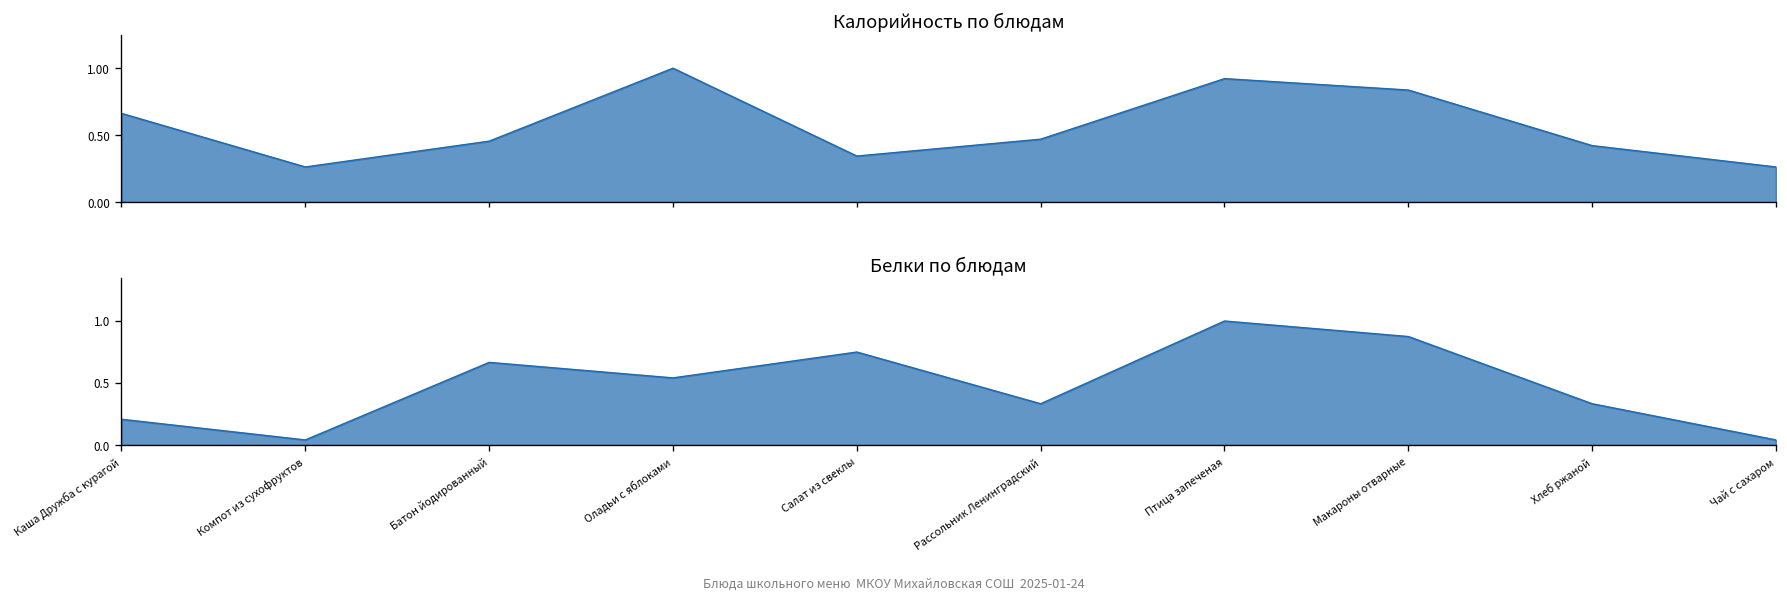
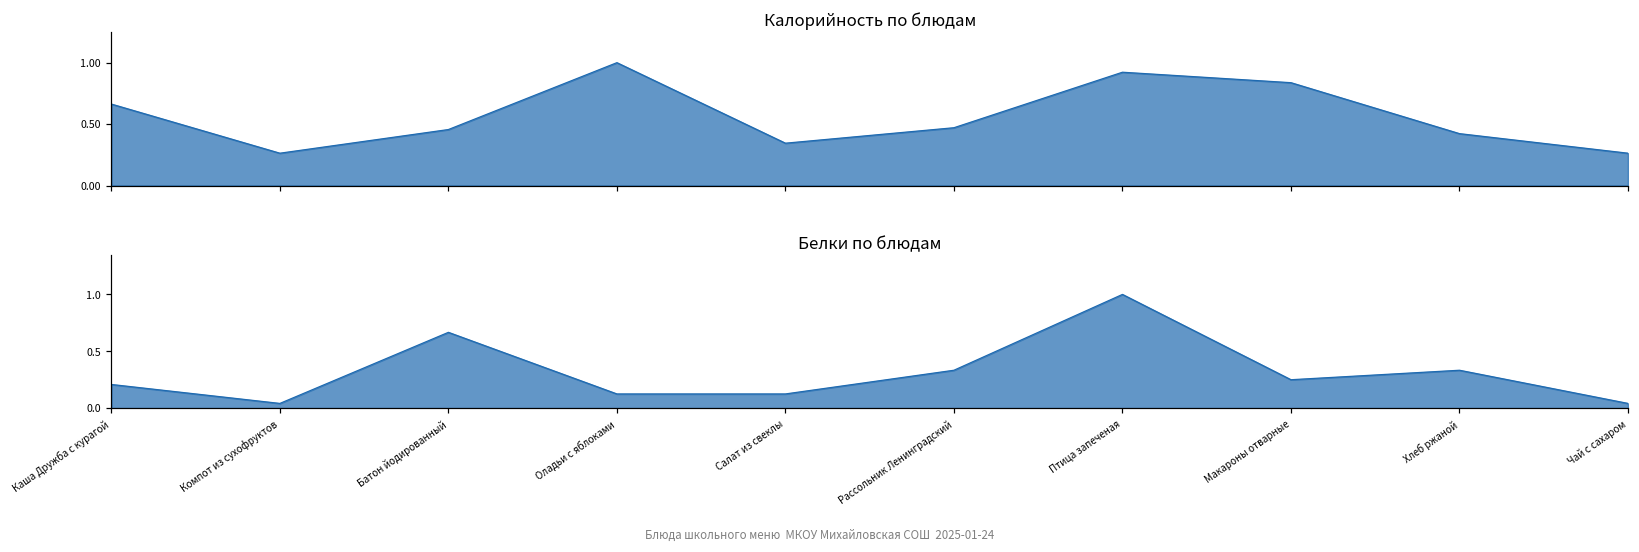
Белки по блюдам, Оладьи с яблоками: 0.54 -> 0.13
Белки по блюдам, Салат из свеклы: 0.75 -> 0.13
Белки по блюдам, Макароны отварные: 0.88 -> 0.25
